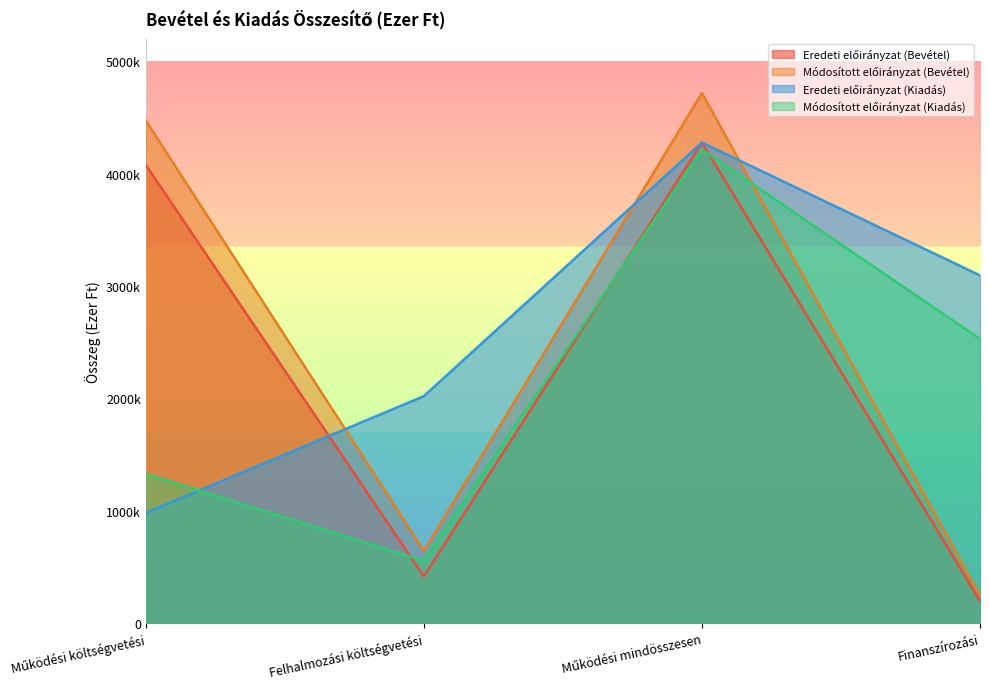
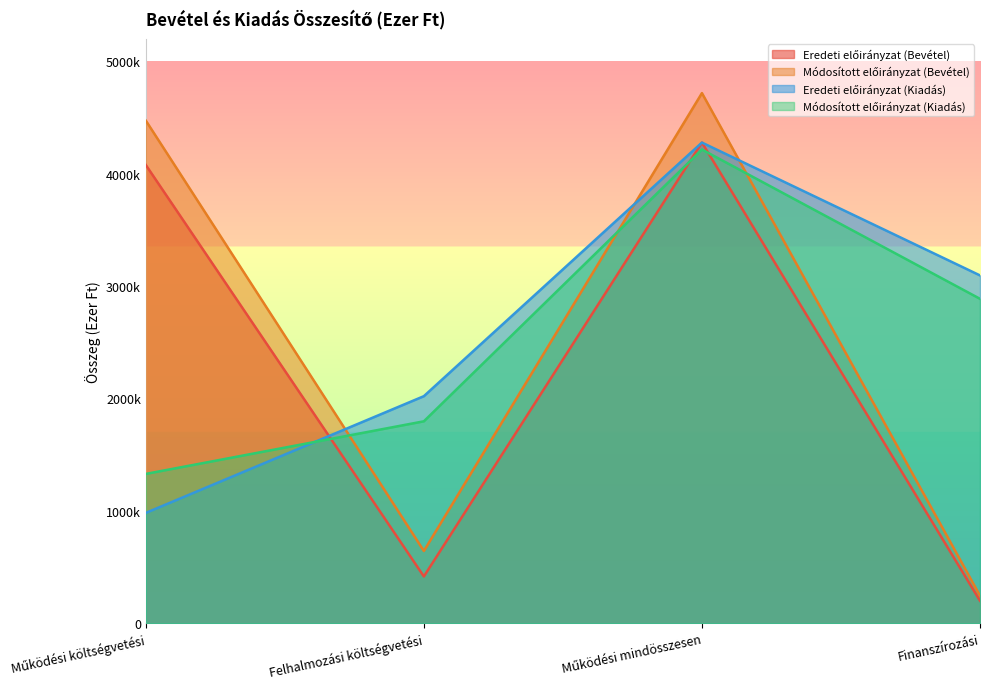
Módosított előirányzat (Kiadás), Felhalmozási költségvetési: 550000 -> 1800000
Módosított előirányzat (Kiadás), Finanszírozási: 2530000 -> 2890000
